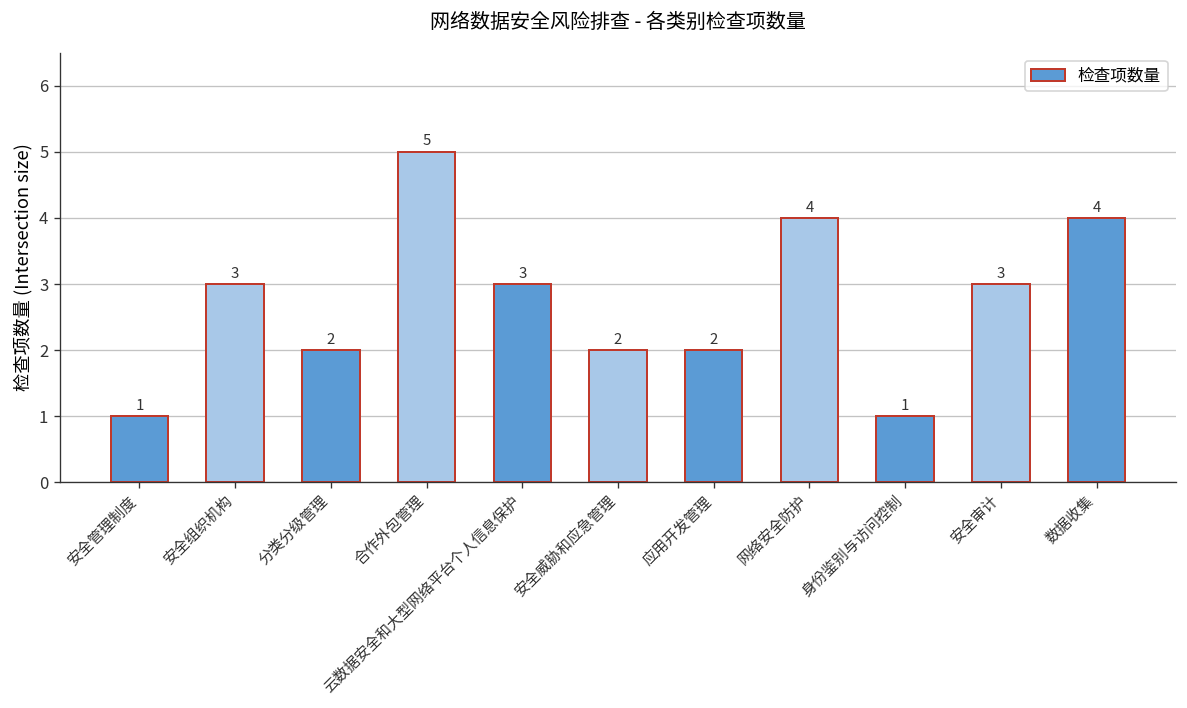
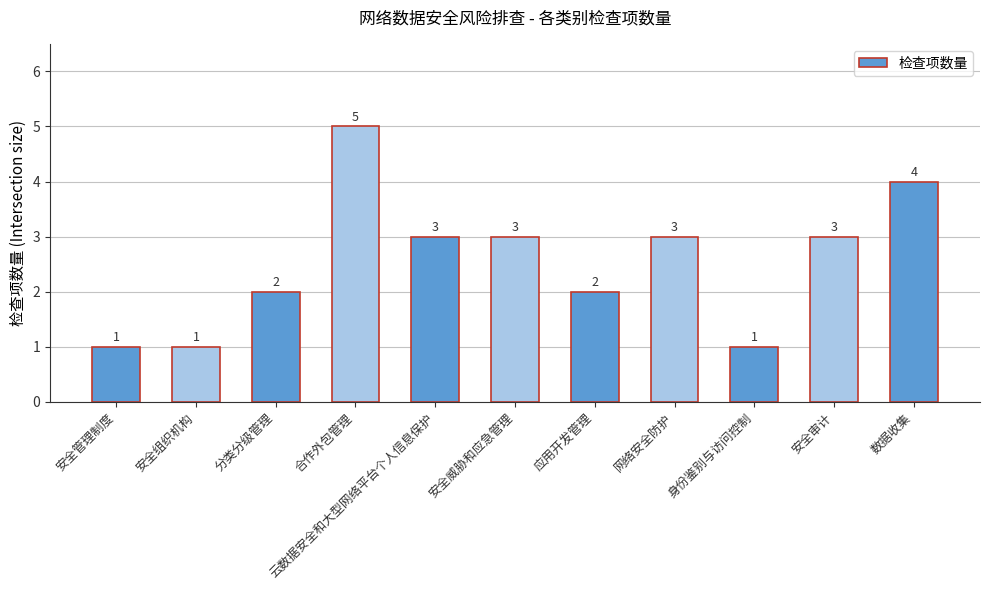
安全组织机构: 3 -> 1
安全威胁和应急管理: 2 -> 3
网络安全防护: 4 -> 3
